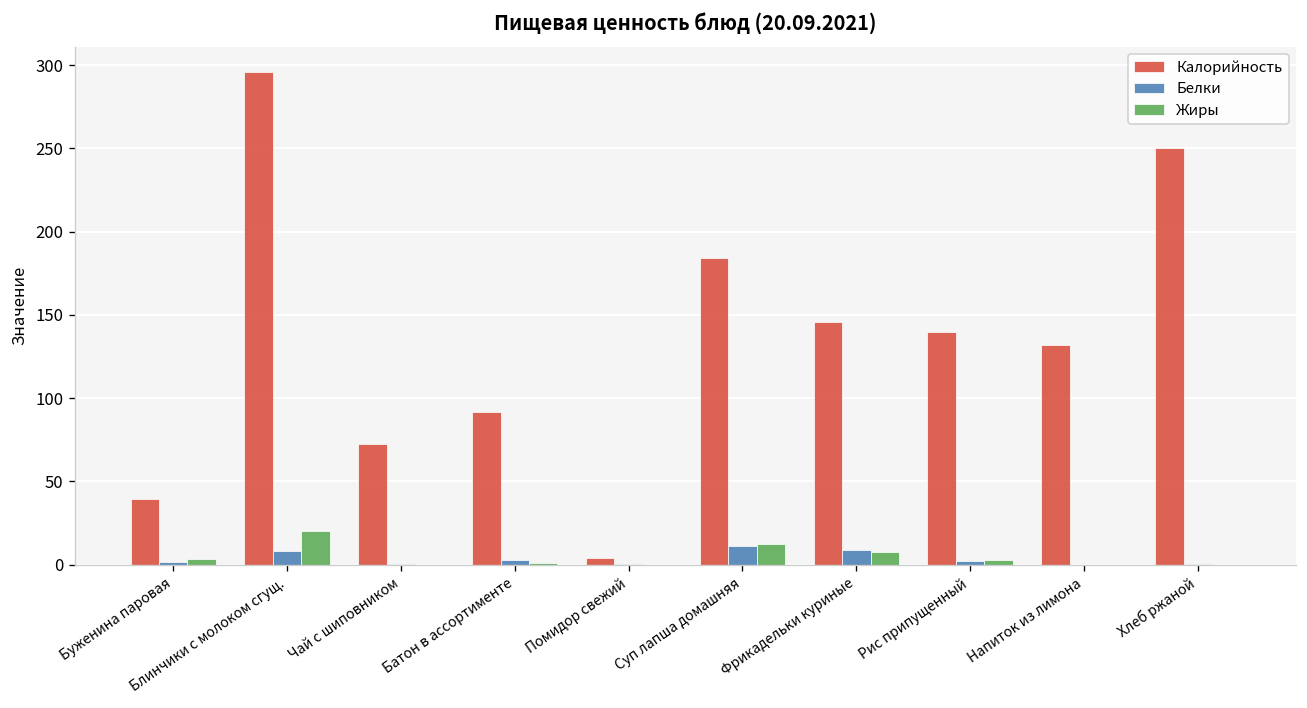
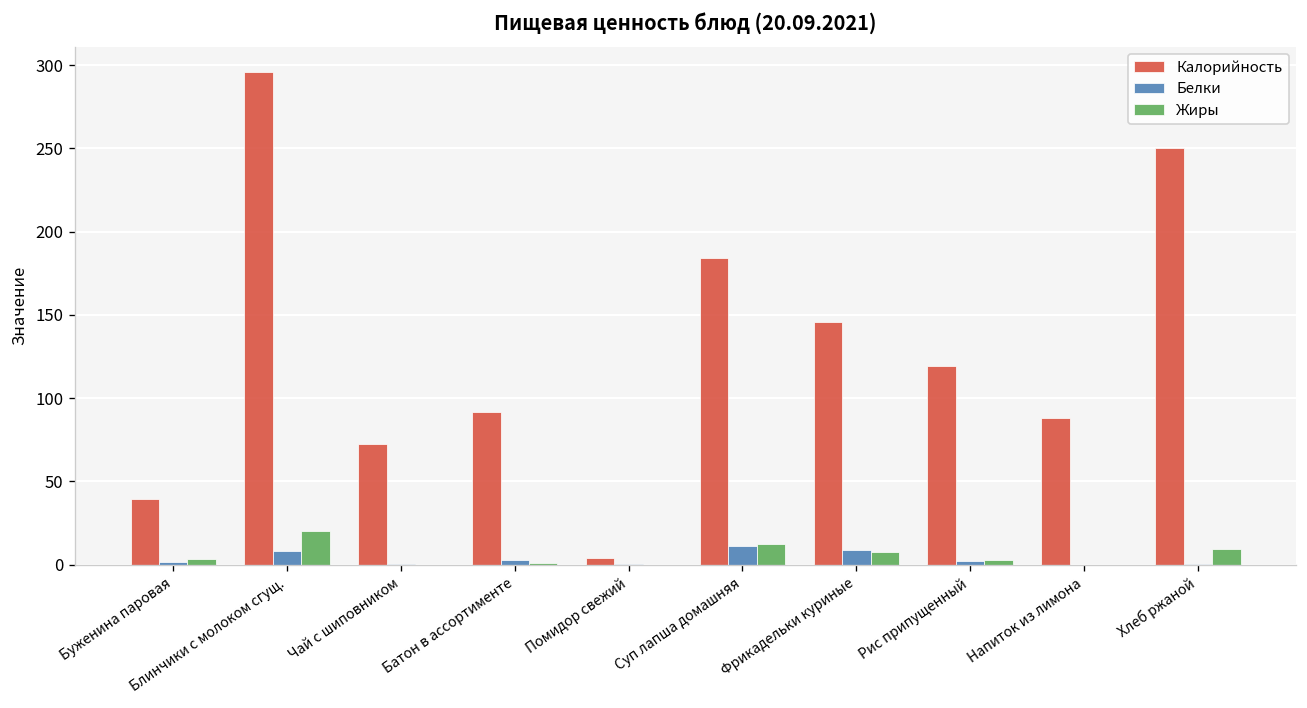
Калорийность, Рис припущенный: 140 -> 120
Калорийность, Напиток из лимона: 132 -> 88
Жиры, Хлеб ржаной: 0 -> 9
